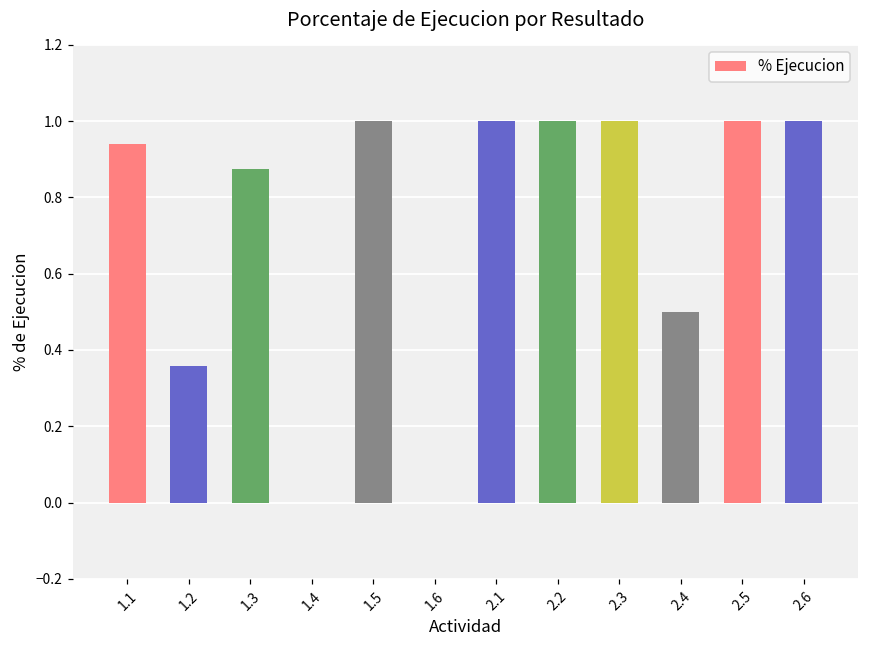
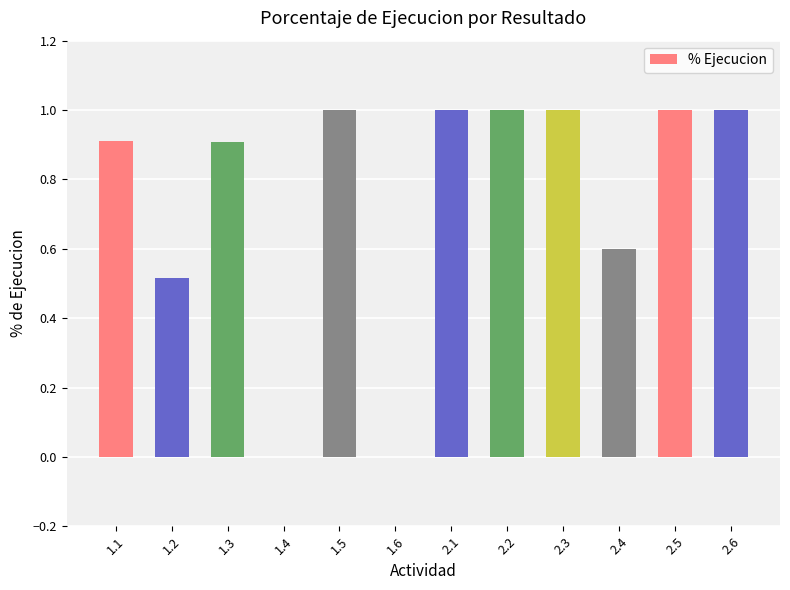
1.1: 0.94 -> 0.91
1.2: 0.36 -> 0.52
1.3: 0.88 -> 0.91
2.4: 0.5 -> 0.6
